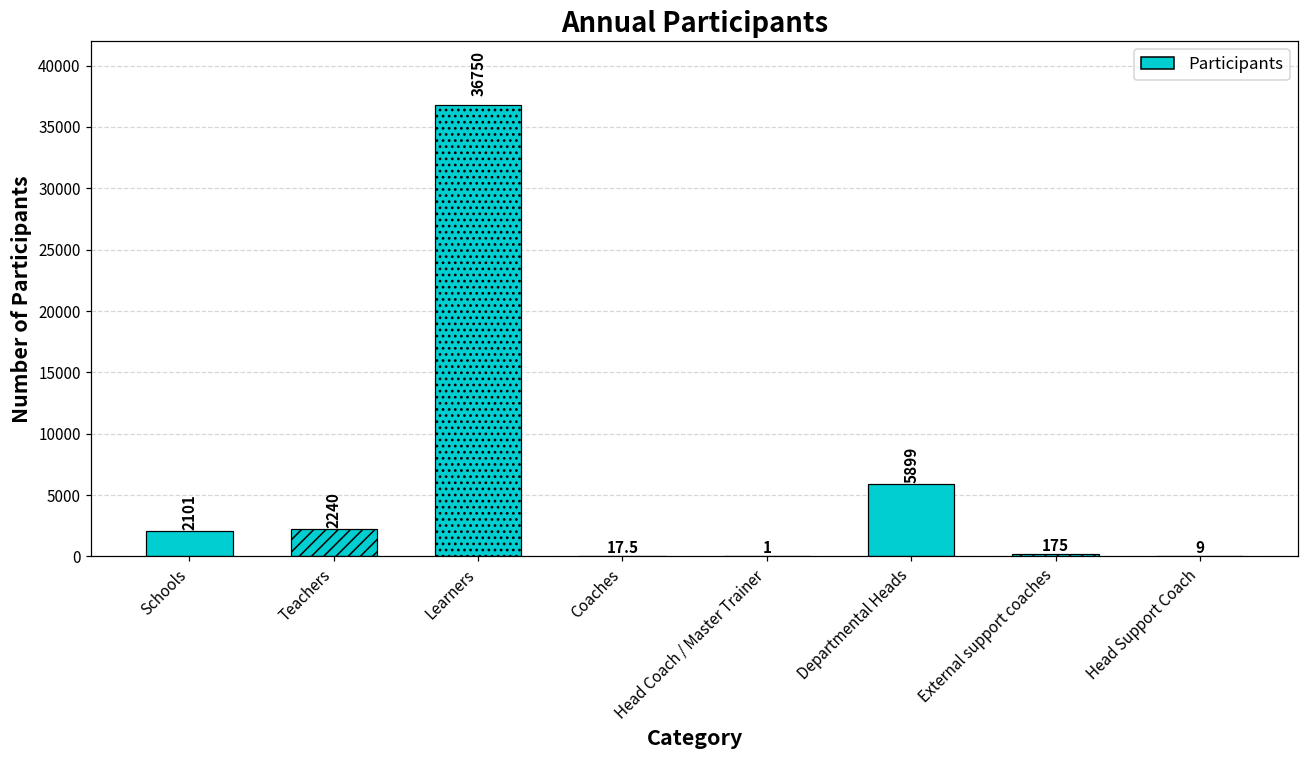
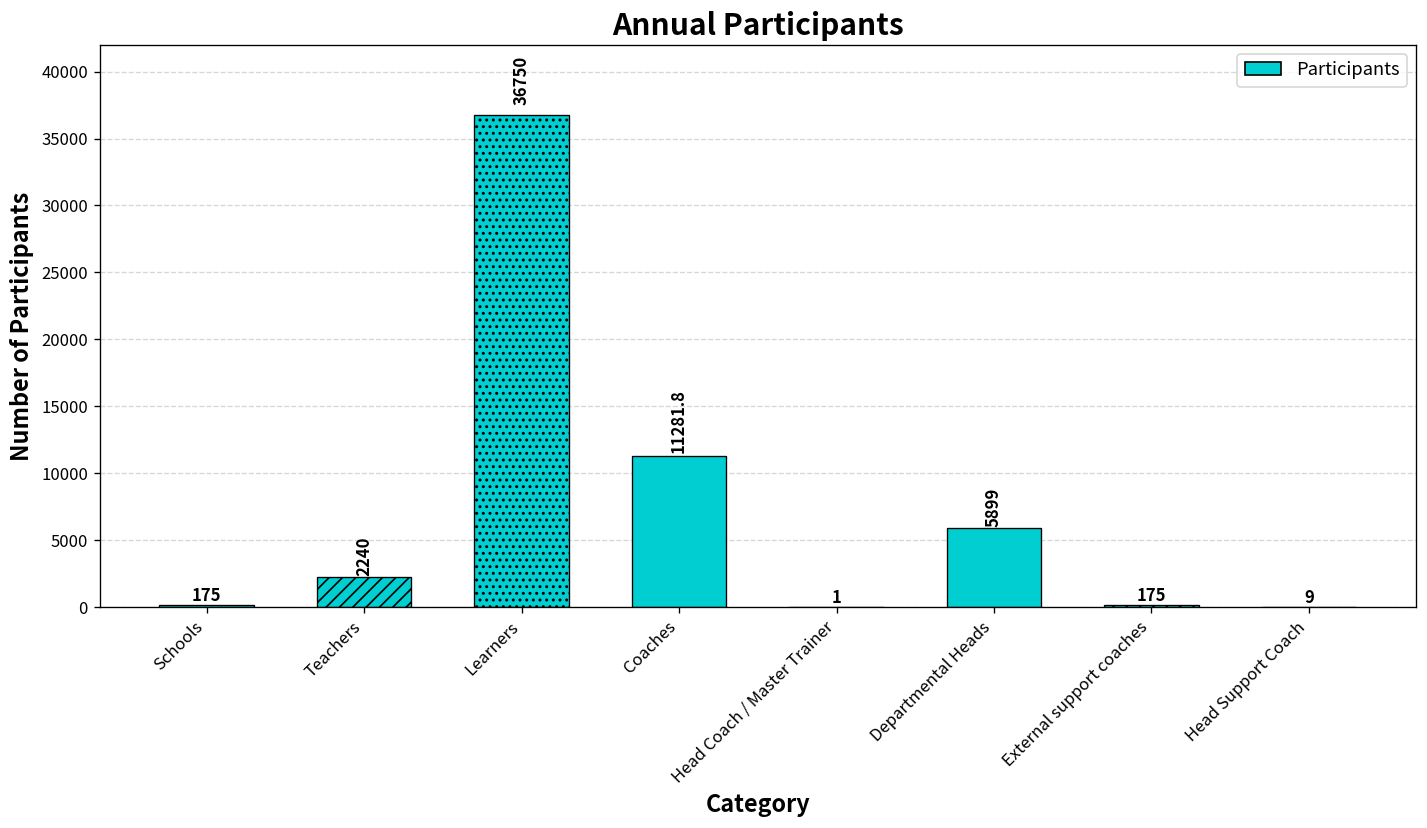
Schools: 2101 -> 175
Coaches: 17.5 -> 11281.8
